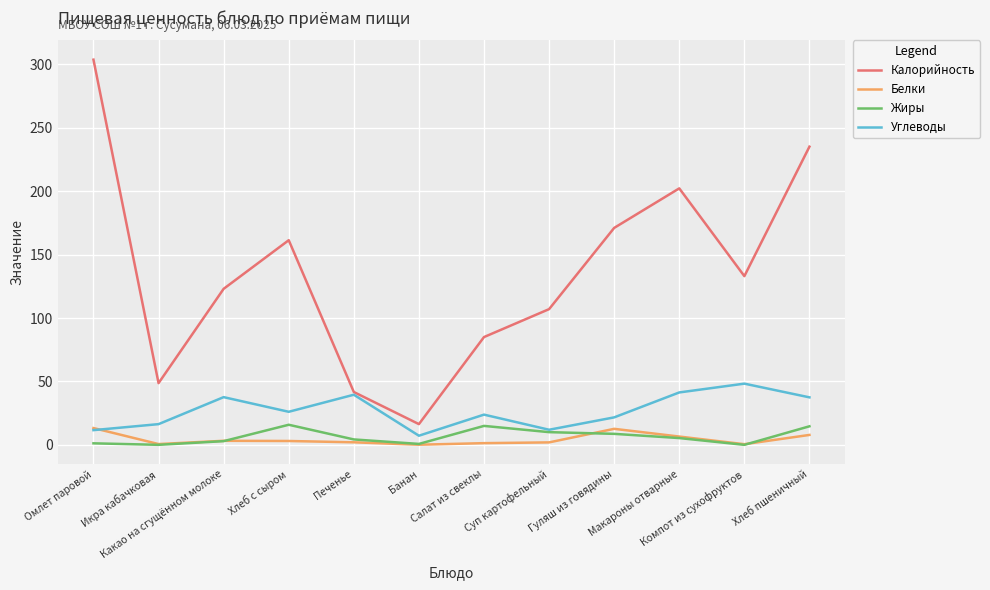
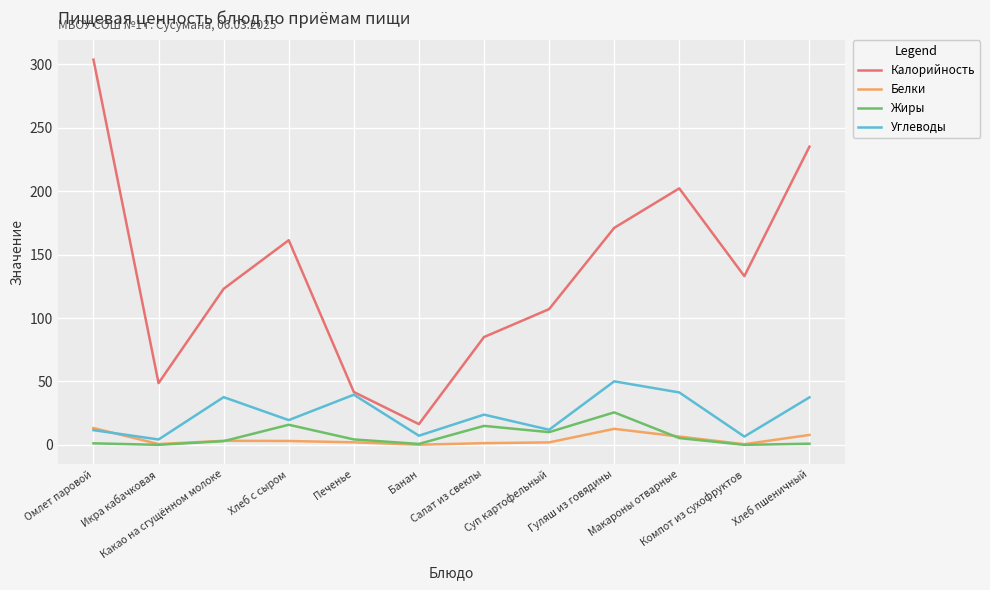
Углеводы, Икра кабачковая: 16 -> 4
Углеводы, Хлеб с сыром: 26 -> 20
Жиры, Гуляш из говядины: 9 -> 26
Углеводы, Гуляш из говядины: 22 -> 50
Углеводы, Компот из сухофруктов: 48 -> 7
Жиры, Хлеб пшеничный: 15 -> 1
